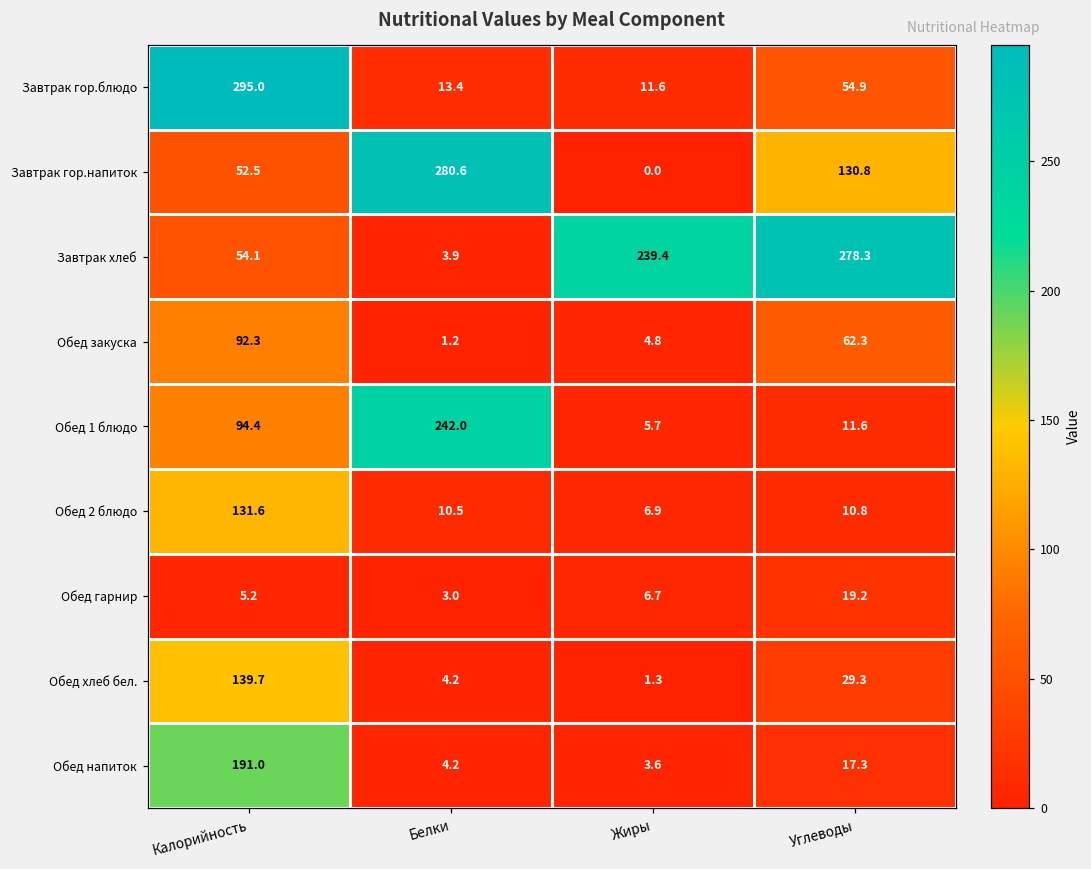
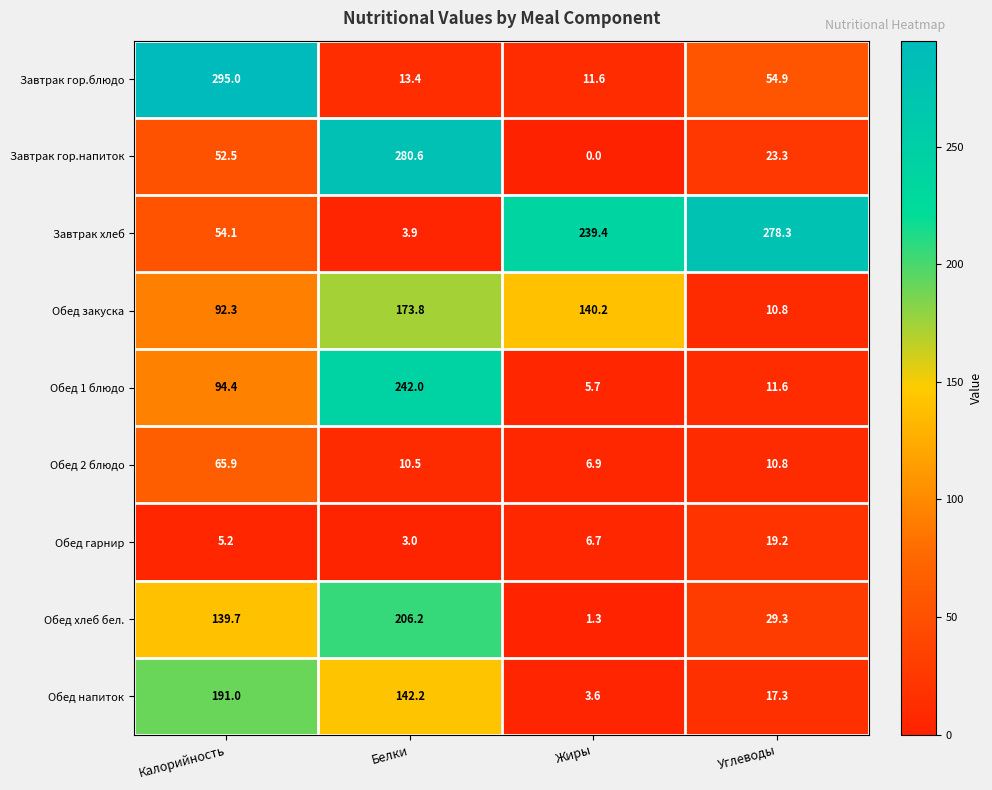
Завтрак гор.напиток, Углеводы: 130.8 -> 23.3
Обед закуска, Белки: 1.2 -> 173.8
Обед закуска, Жиры: 4.8 -> 140.2
Обед закуска, Углеводы: 62.3 -> 10.8
Обед 2 блюдо, Калорийность: 131.6 -> 65.9
Обед хлеб бел., Белки: 4.2 -> 206.2
Обед напиток, Белки: 4.2 -> 142.2
